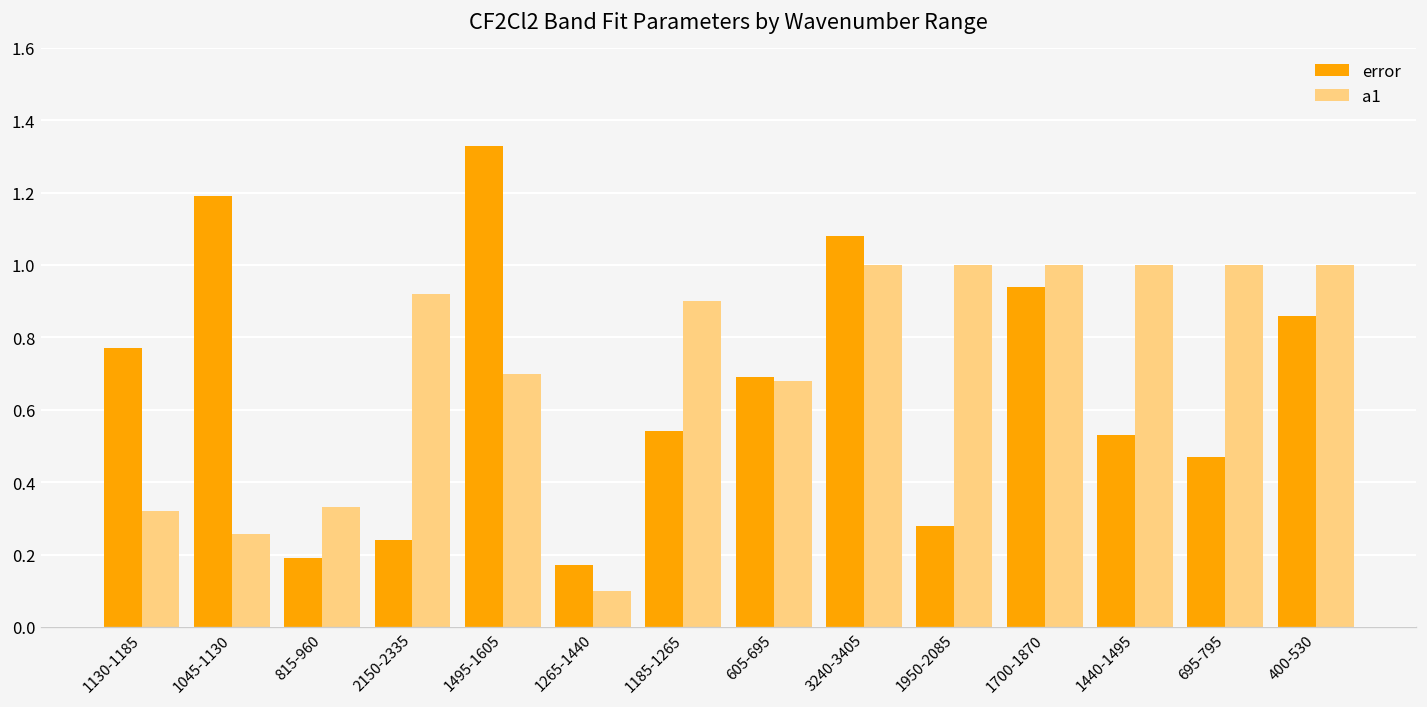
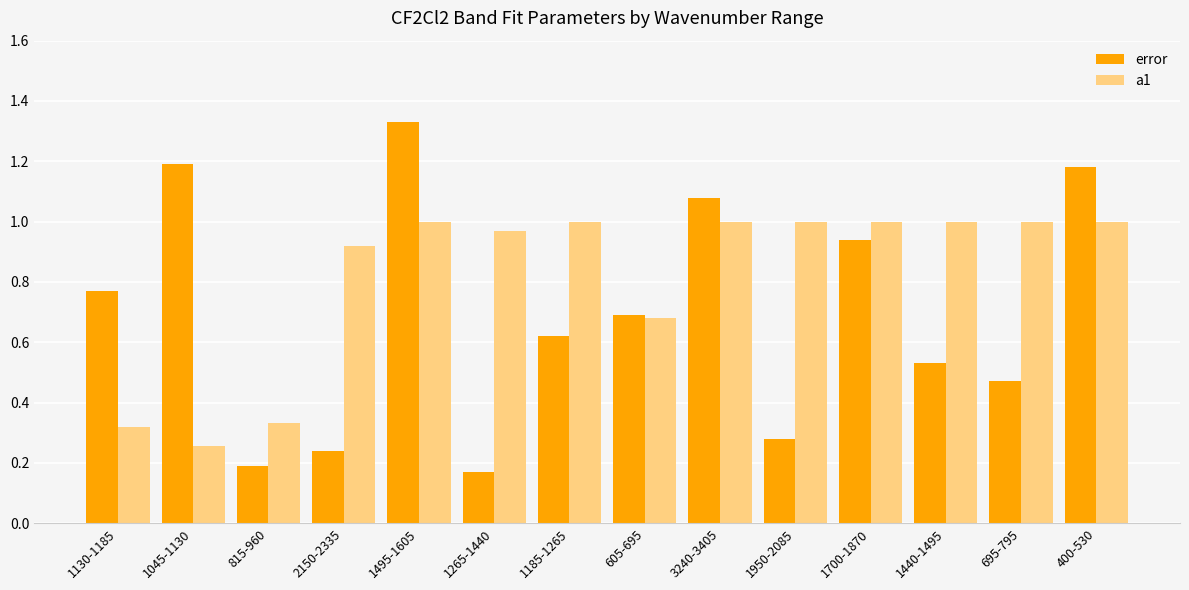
a1, 1495-1605: 0.7 -> 1.0
a1, 1265-1440: 0.10 -> 0.97
error, 1185-1265: 0.54 -> 0.62
a1, 1185-1265: 0.9 -> 1.0
error, 400-530: 0.86 -> 1.18
